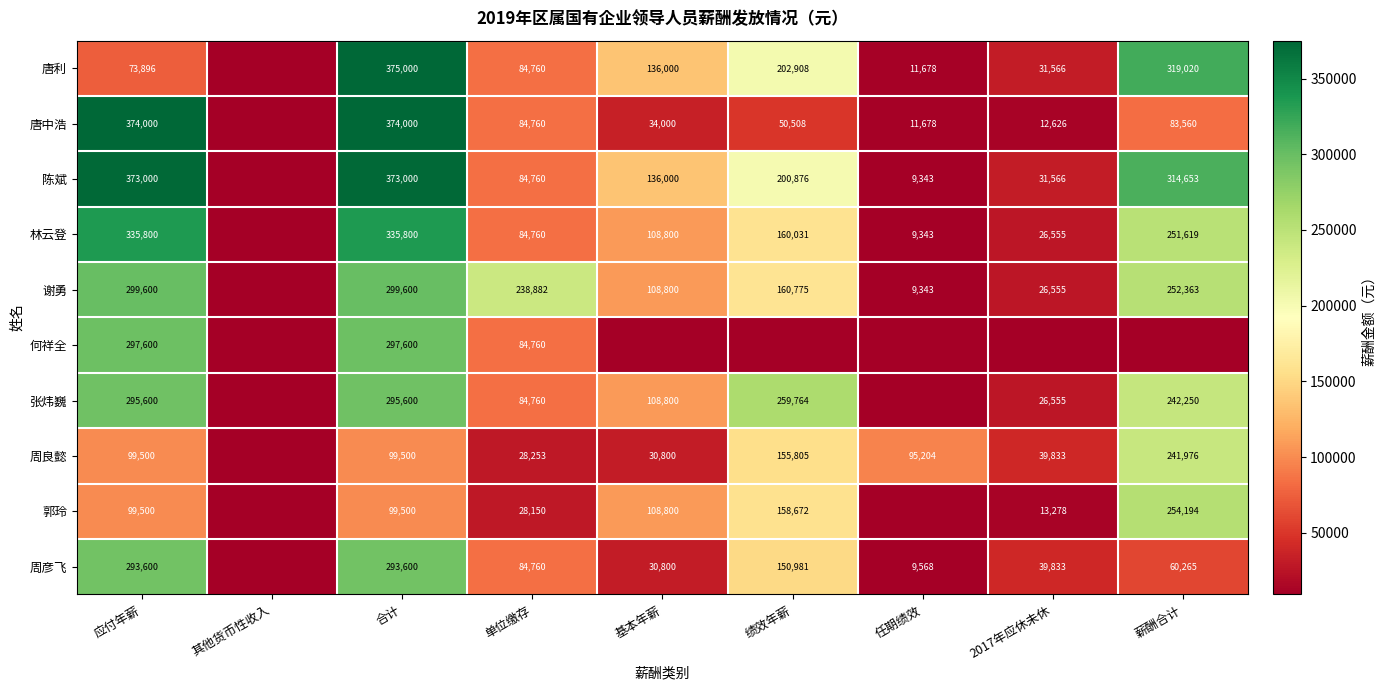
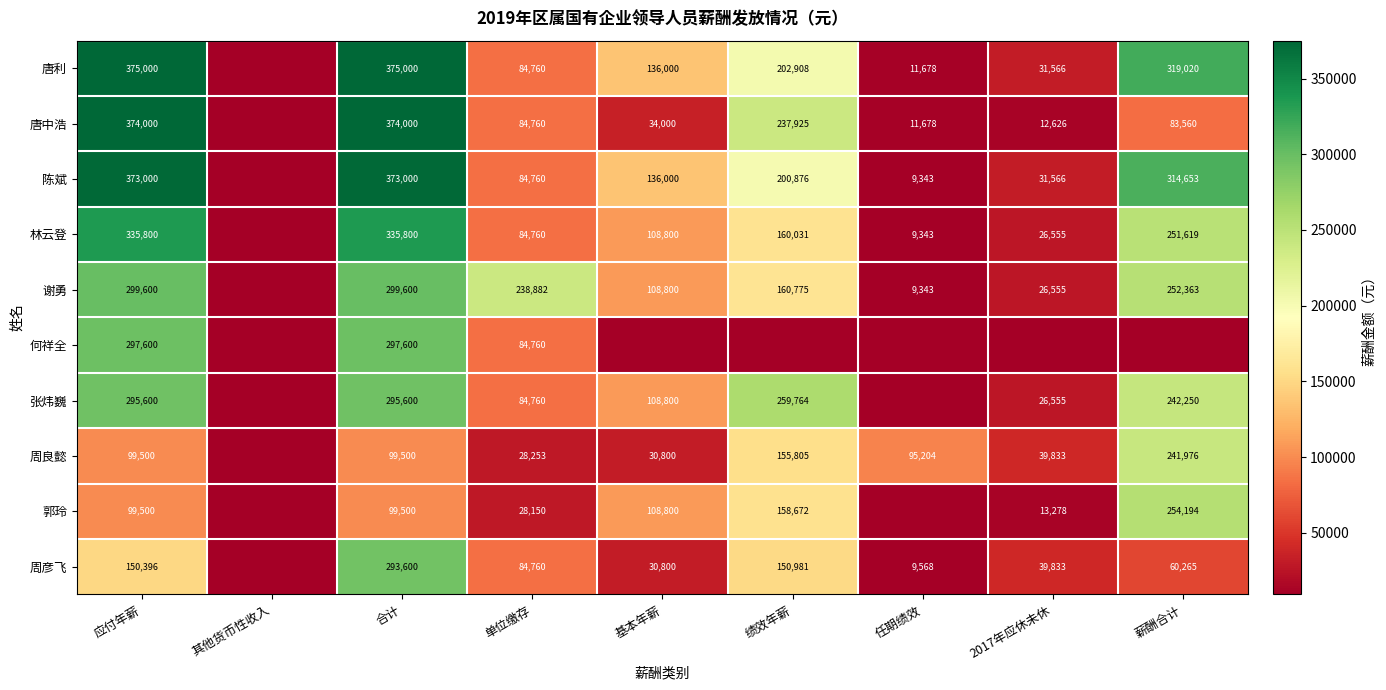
唐利, 应付年薪: 73,896 -> 375,000
唐中浩, 绩效年薪: 50,508 -> 237,925
周彦飞, 应付年薪: 293,600 -> 150,396
